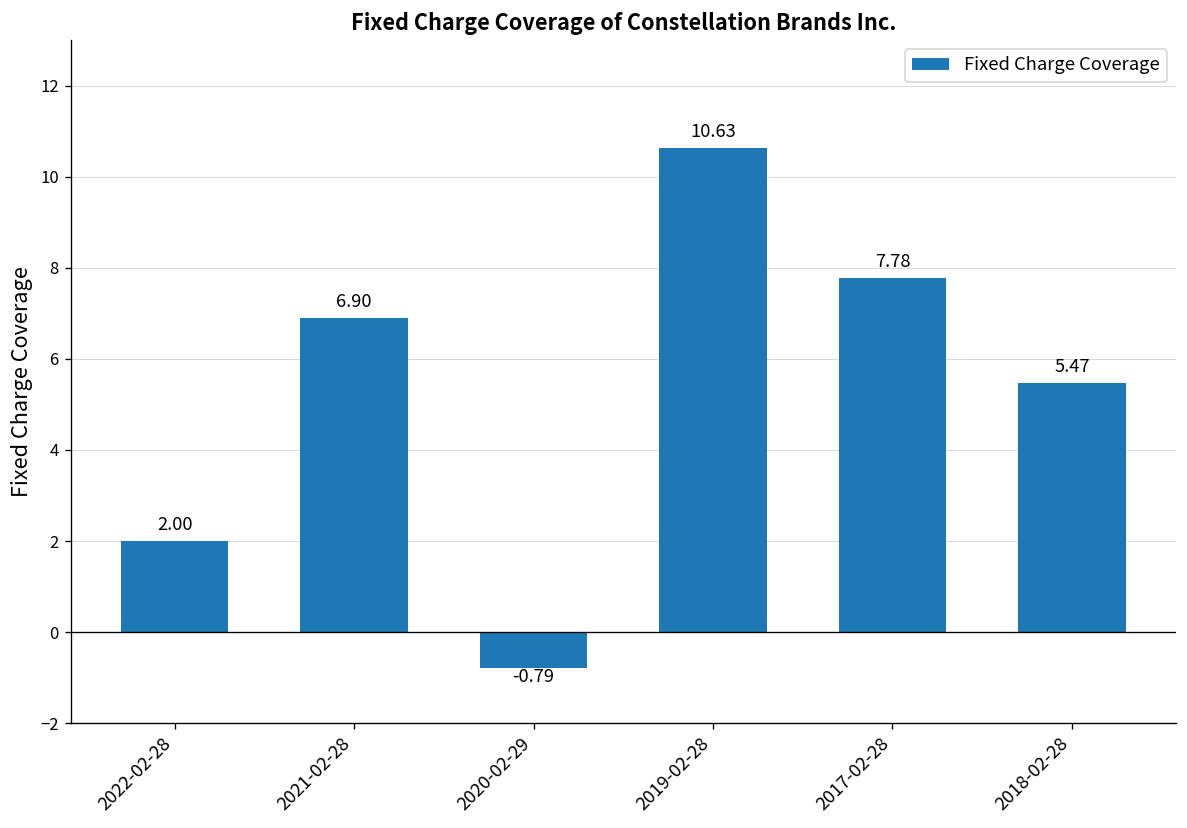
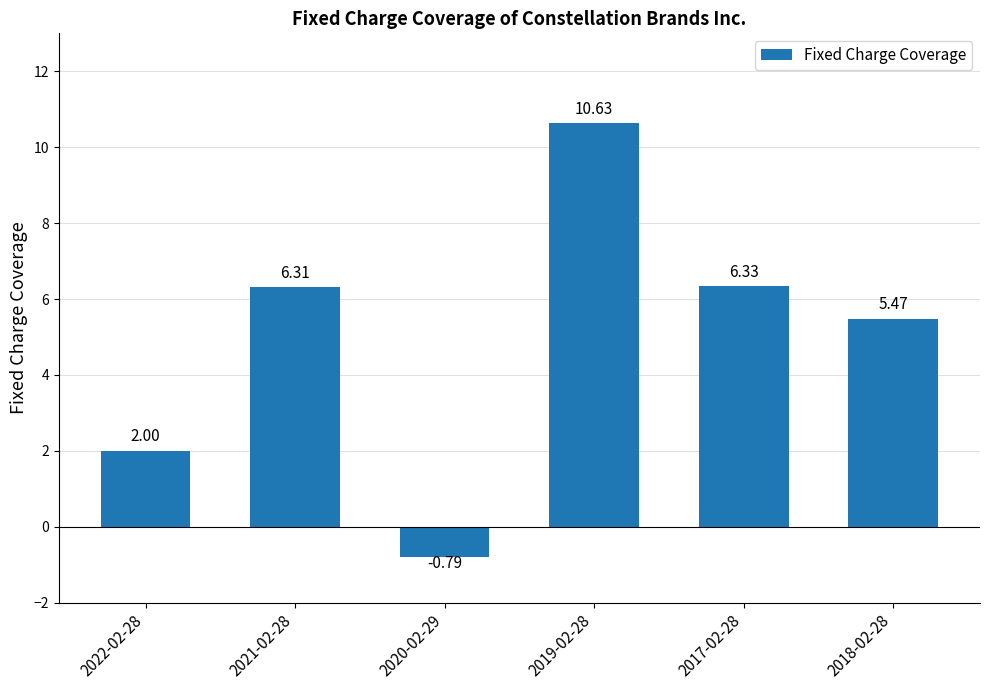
2021-02-28: 6.90 -> 6.31
2017-02-28: 7.78 -> 6.33
